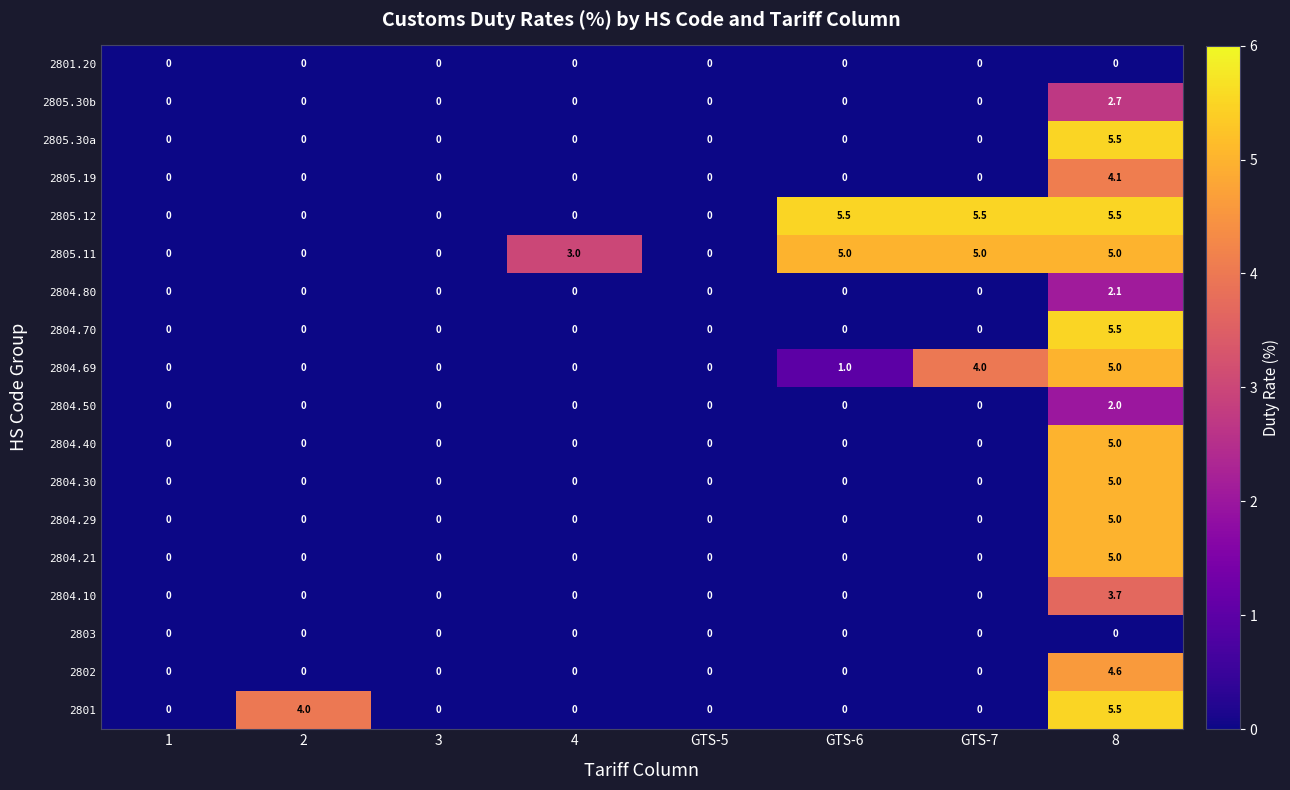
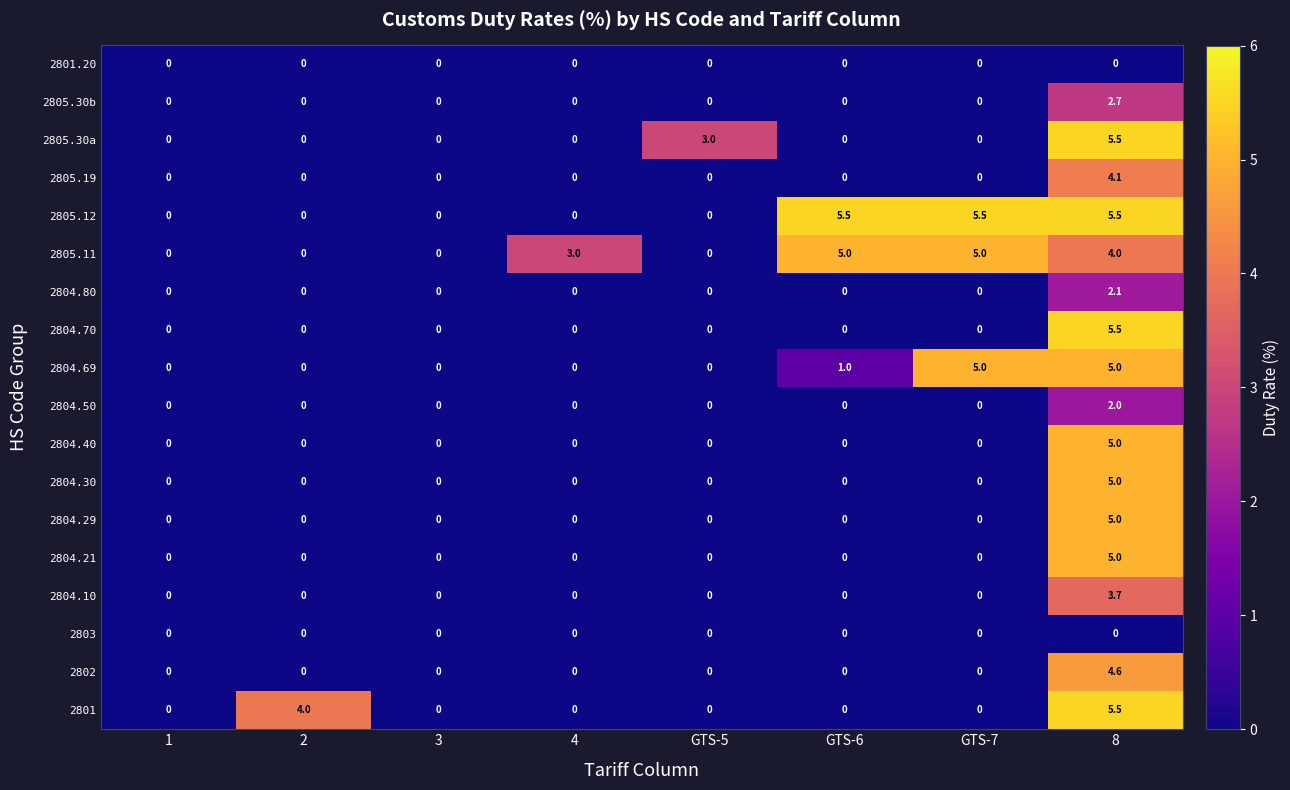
2805.30a, GTS-5: 0 -> 3.0
2805.11, 8: 5.0 -> 4.0
2804.69, GTS-7: 4.0 -> 5.0
